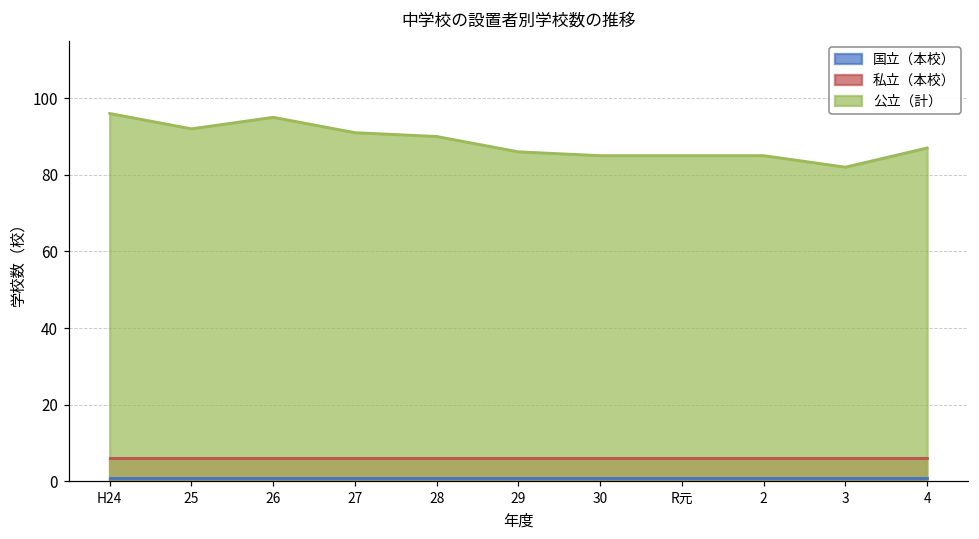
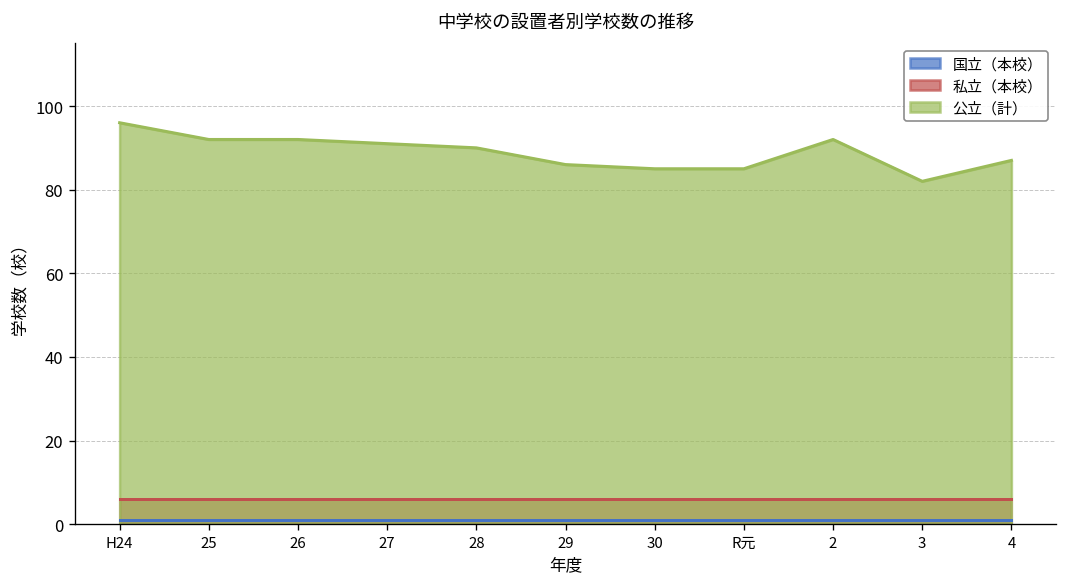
公立（計）, 26: 95 -> 92
公立（計）, 2: 85 -> 92
